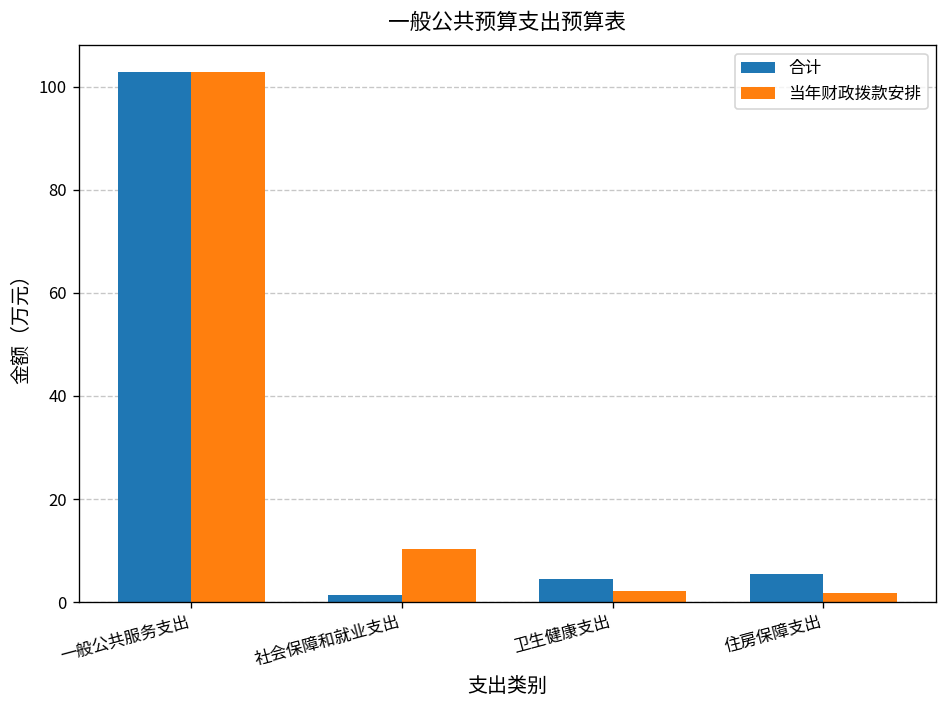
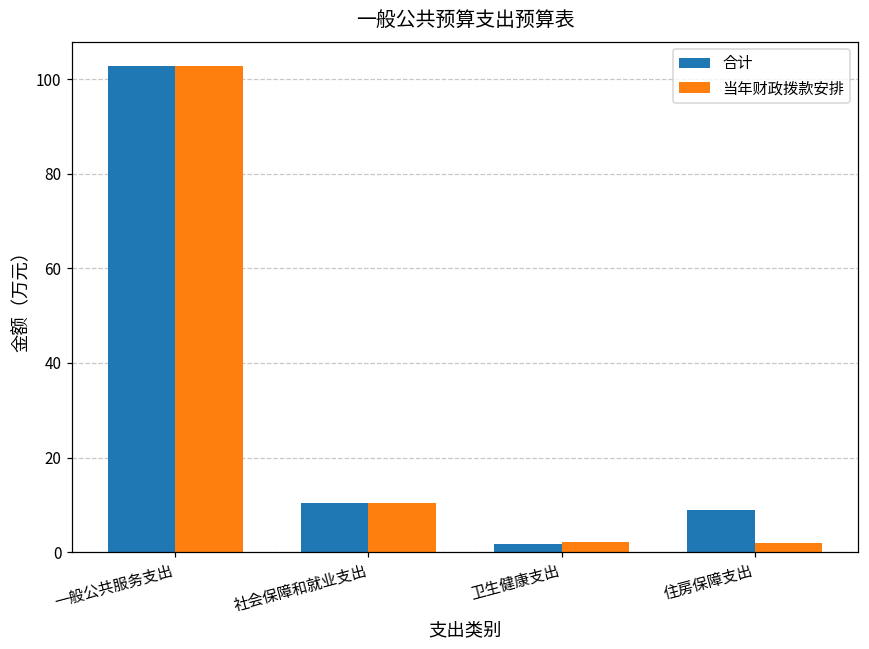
合计, 社会保障和就业支出: 1 -> 10
合计, 卫生健康支出: 4 -> 2
合计, 住房保障支出: 6 -> 9
